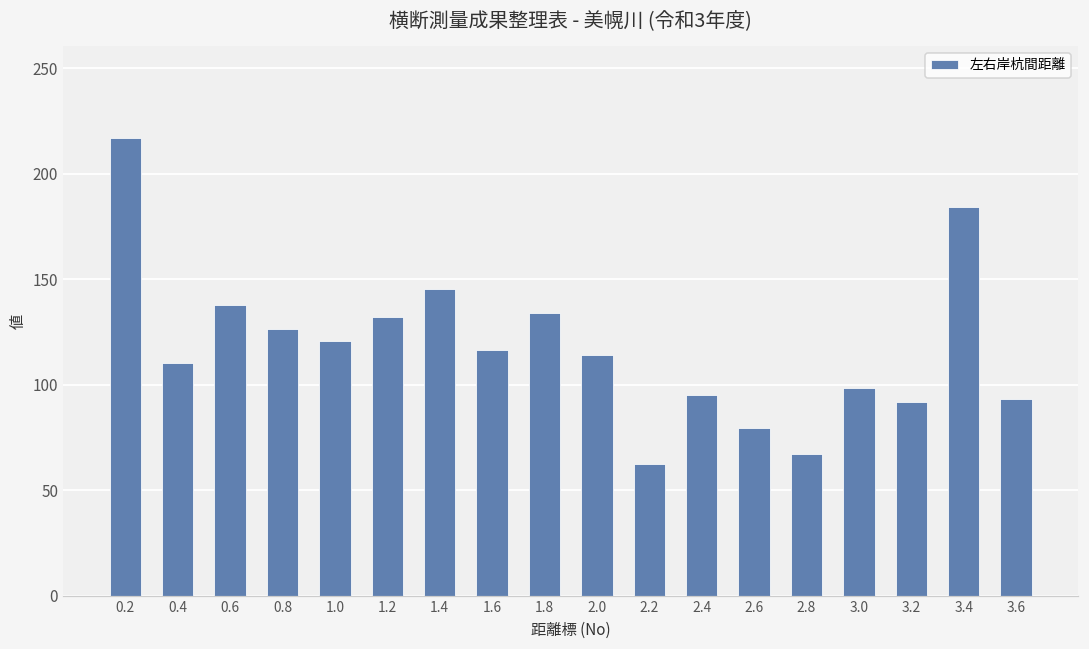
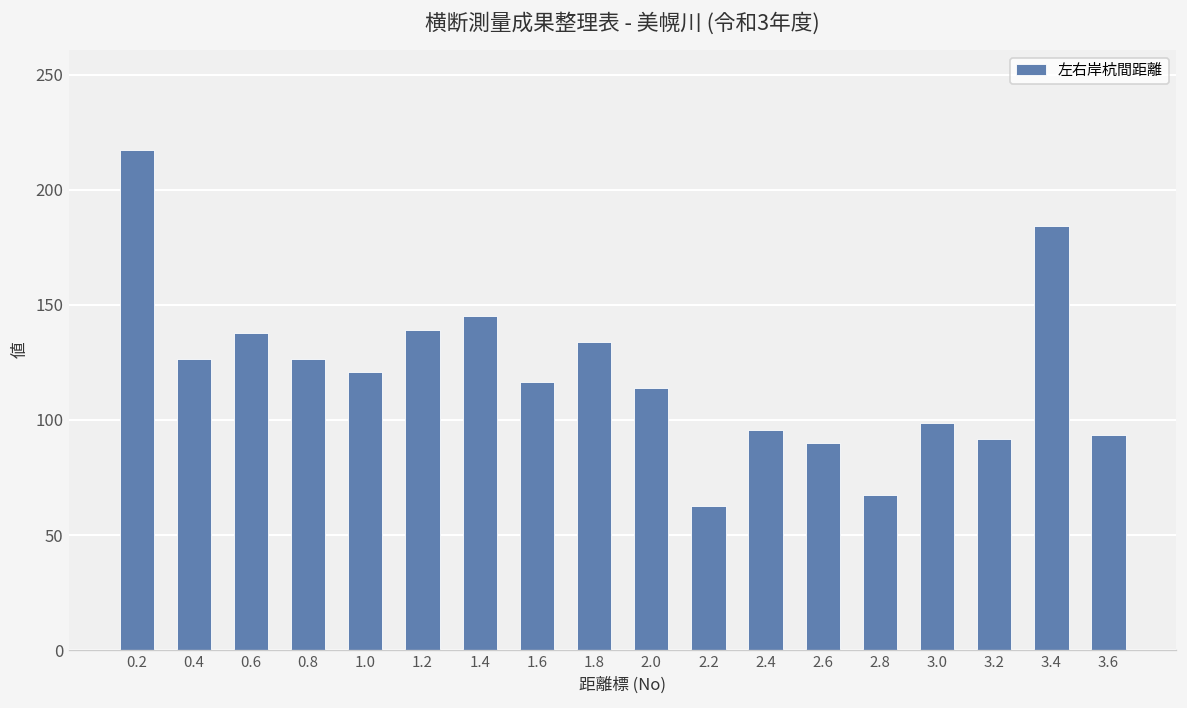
0.4: 110 -> 127
1.2: 132 -> 139
2.6: 80 -> 90
